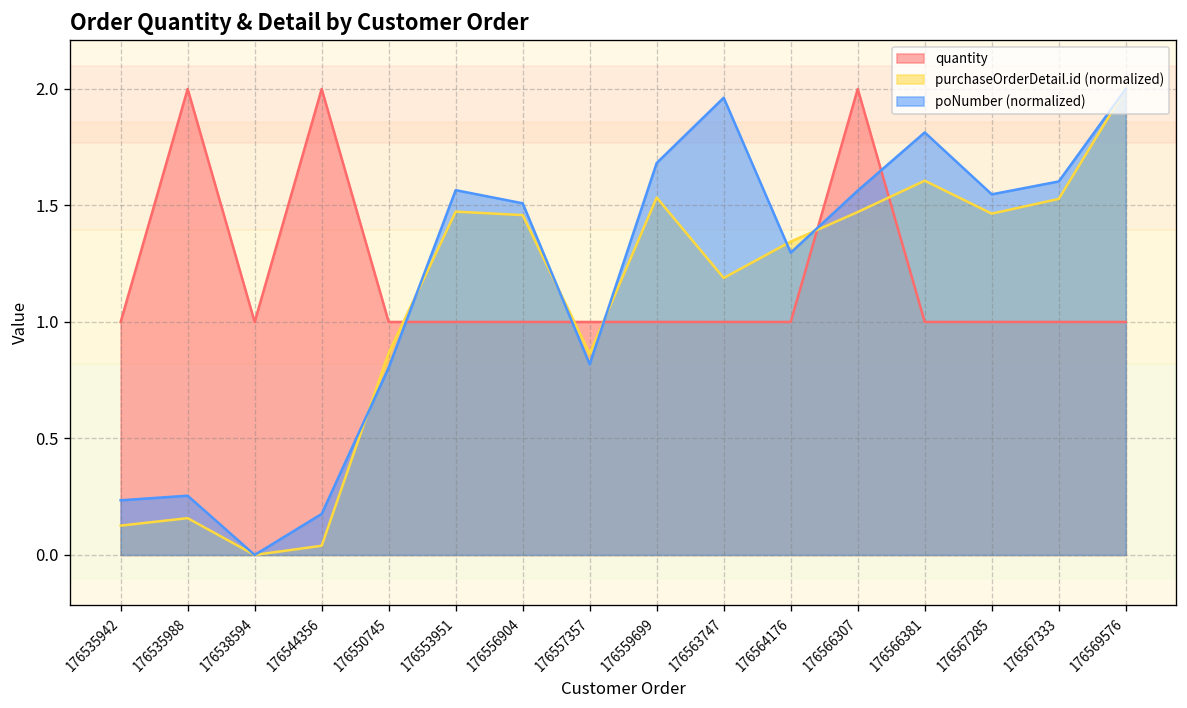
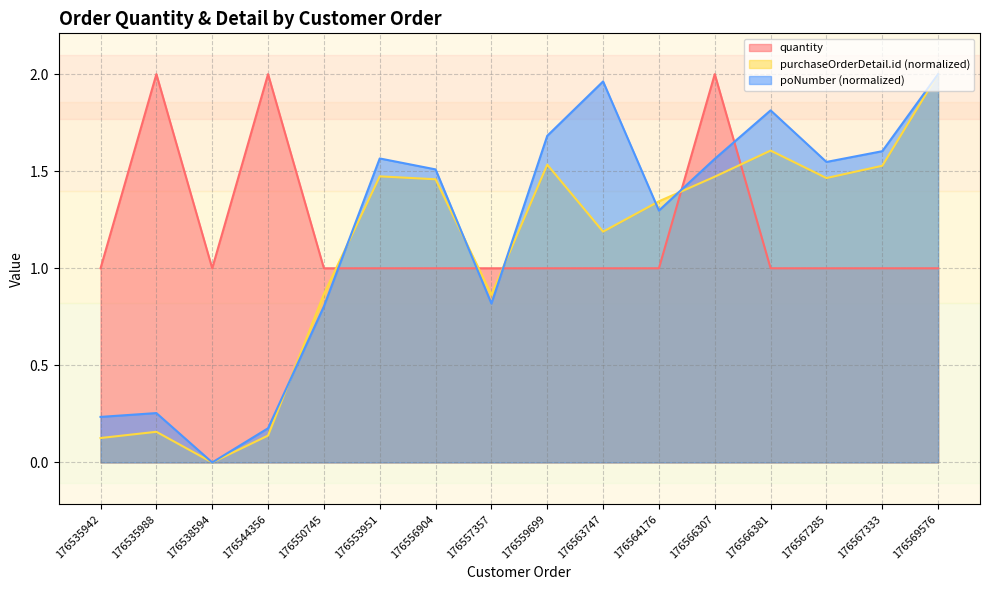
purchaseOrderDetail.id (normalized), 176544356: 0.04 -> 0.14
